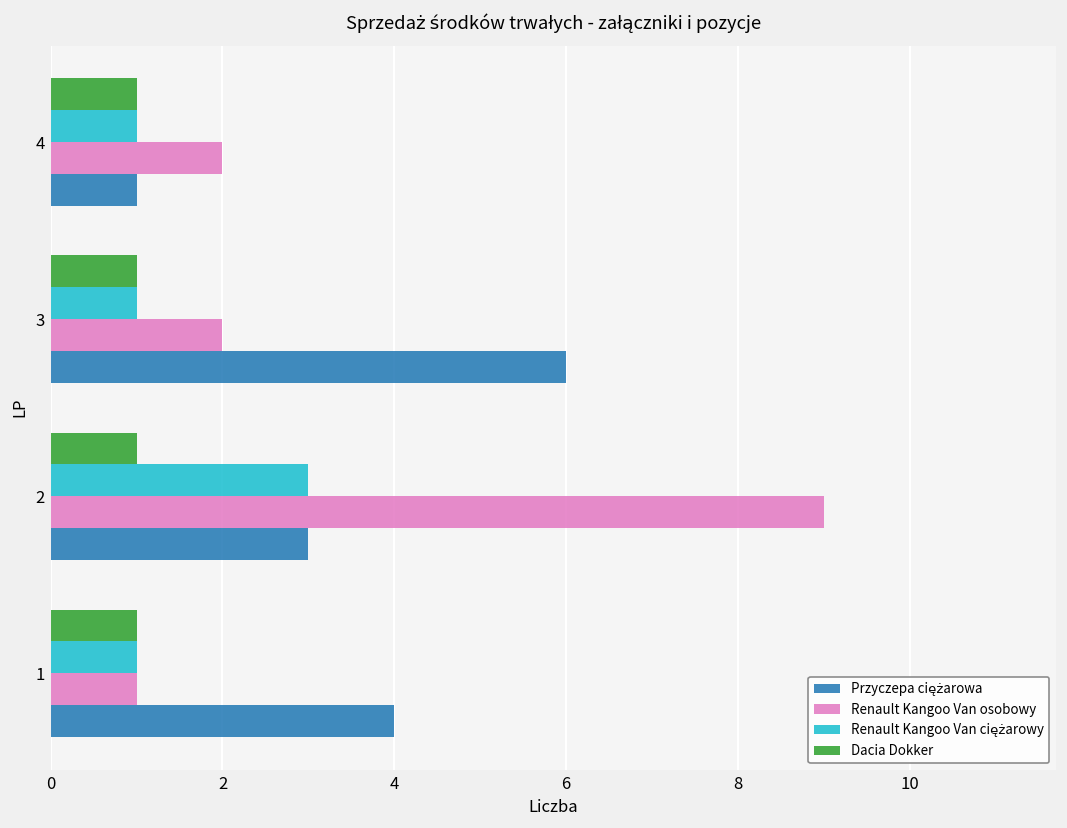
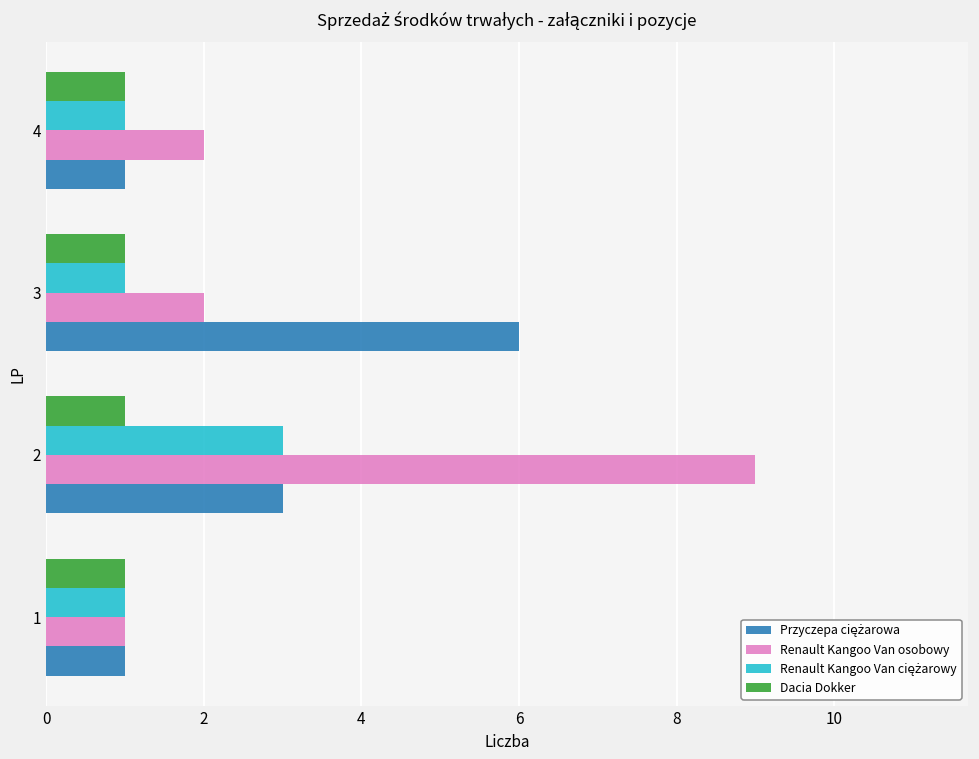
Przyczepa ciężarowa, 1: 4 -> 1
